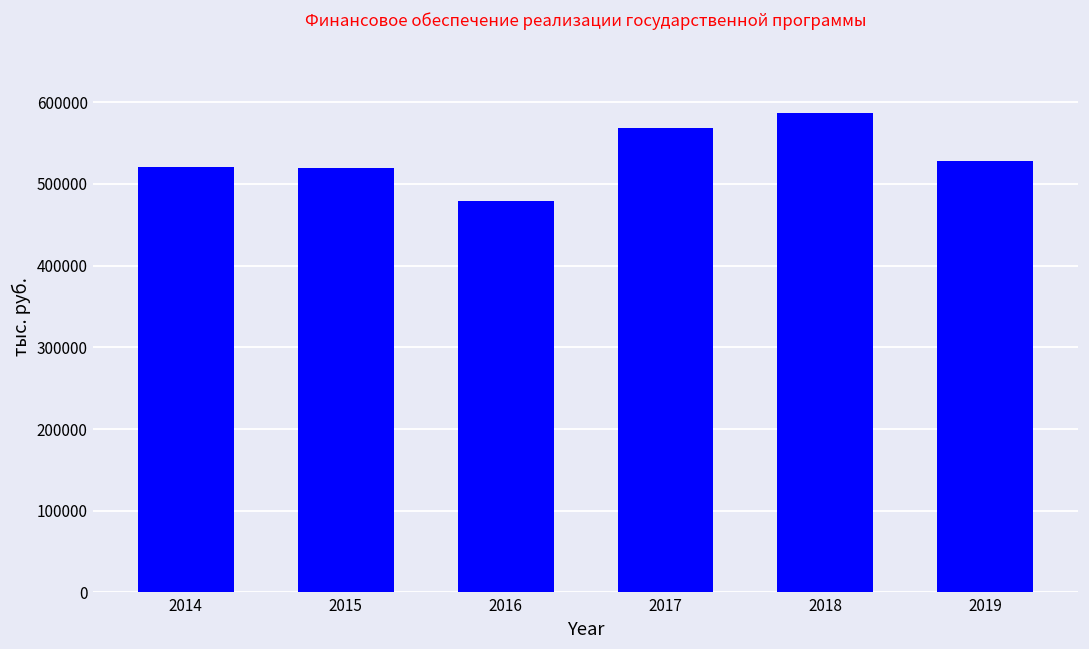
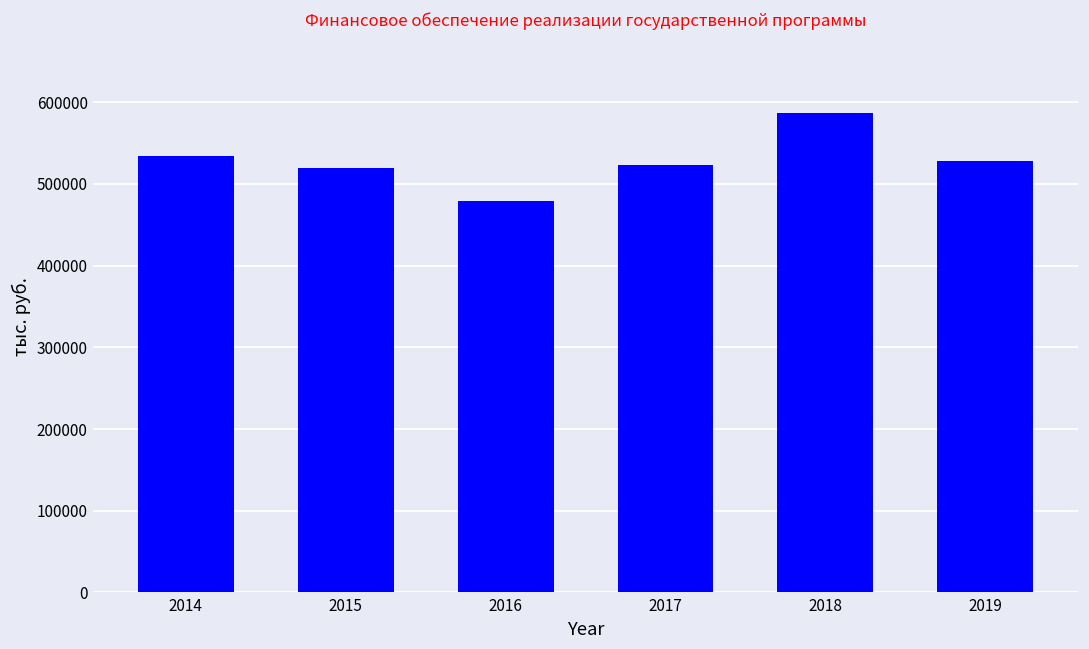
2014: 520000 -> 530000
2017: 570000 -> 520000
